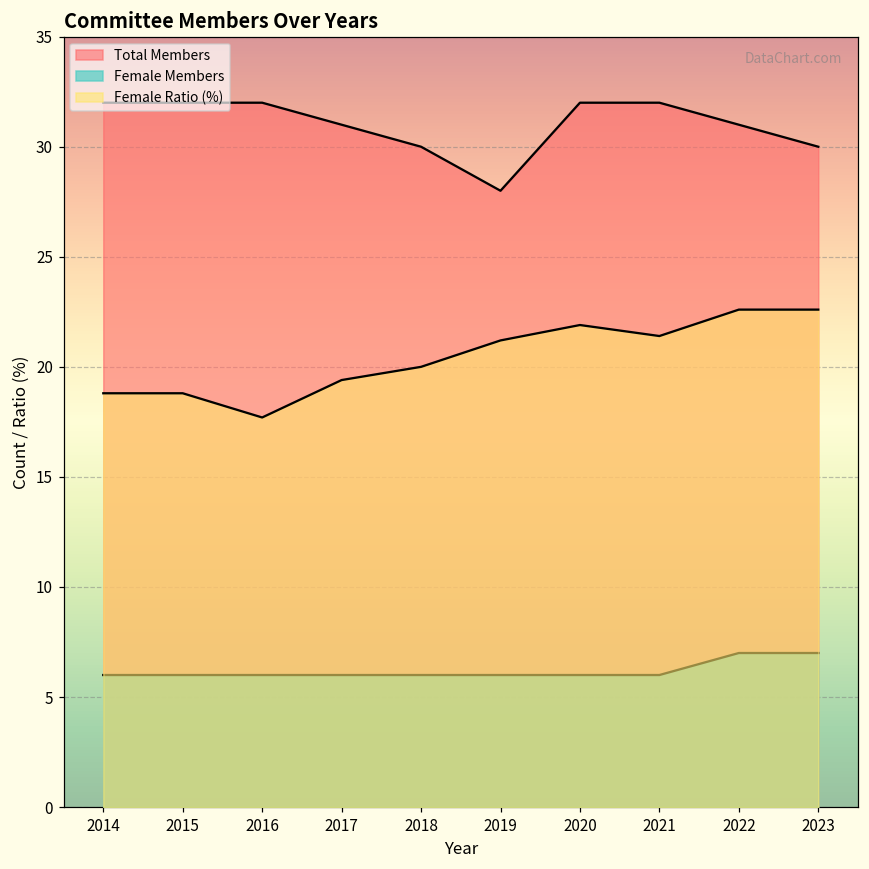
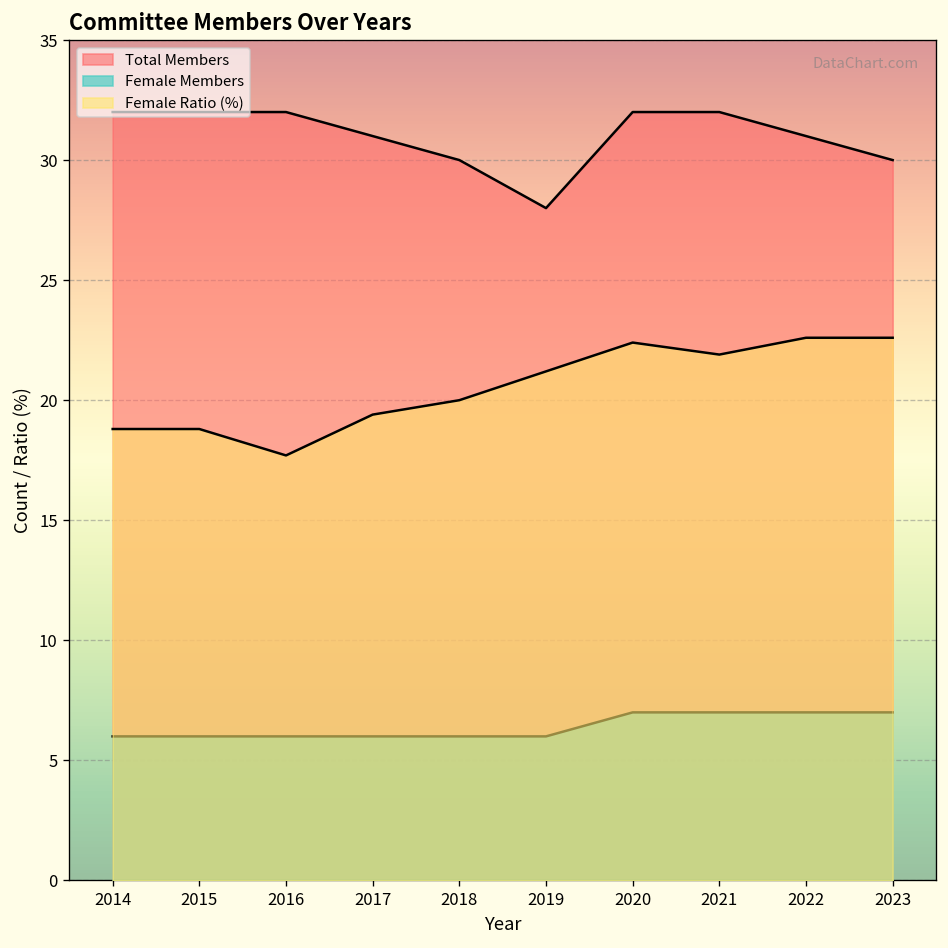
Female Members, 2020: 6 -> 7
Female Ratio (%), 2020: 21.9 -> 22.4
Female Members, 2021: 6 -> 7
Female Ratio (%), 2021: 21.4 -> 21.9
